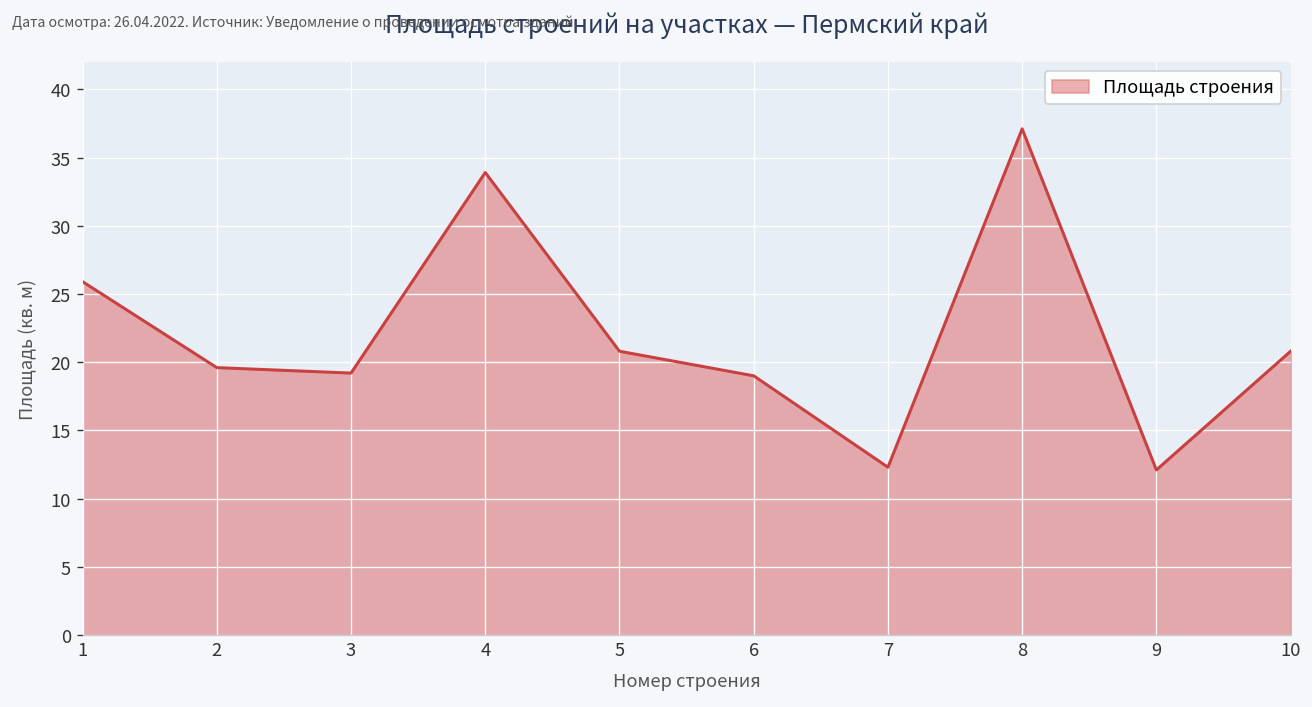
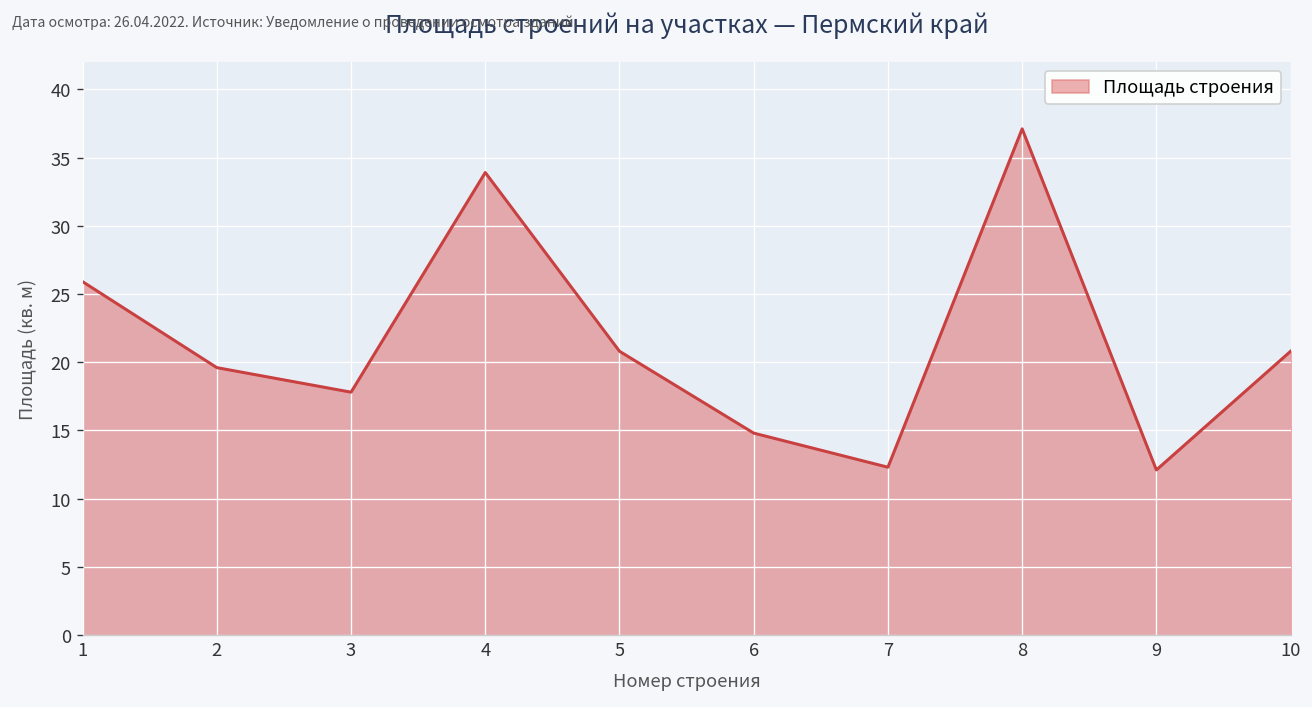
3: 19.2 -> 17.8
6: 19.0 -> 14.8
